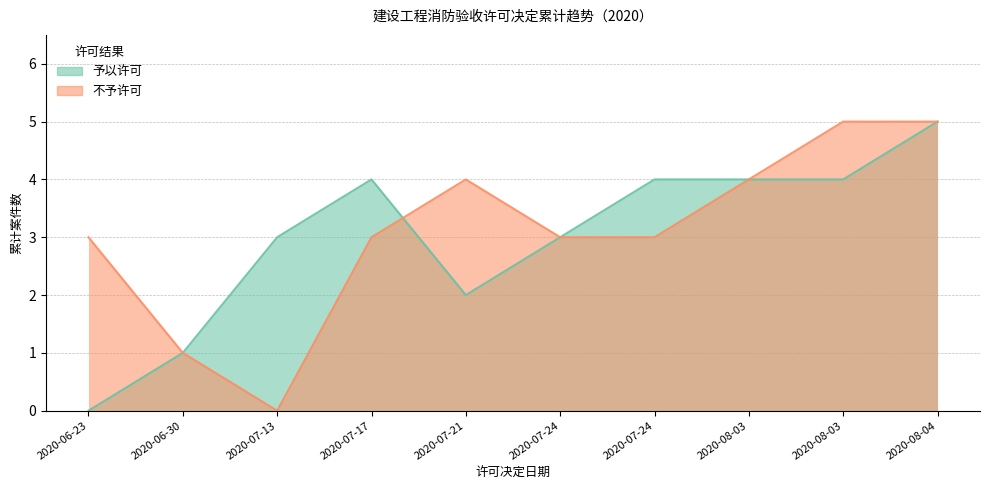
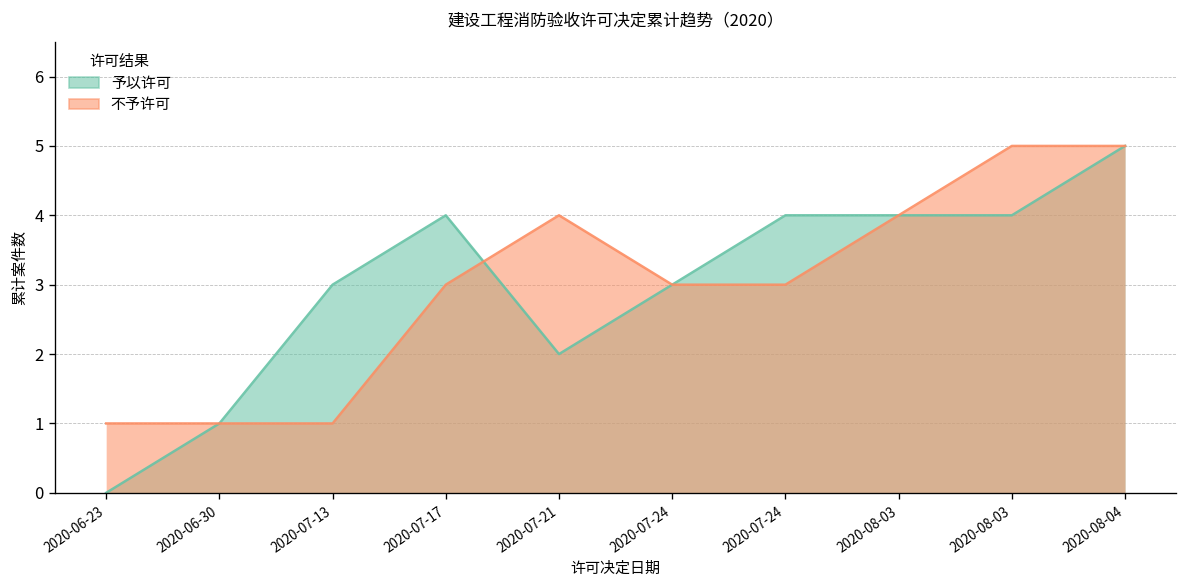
不予许可, 2020-06-23: 3 -> 1
不予许可, 2020-07-13: 0 -> 1
